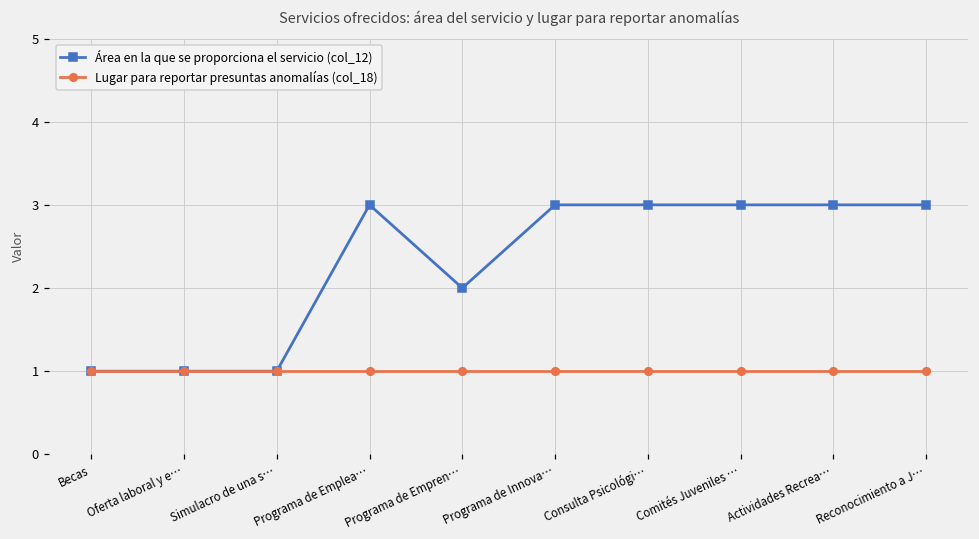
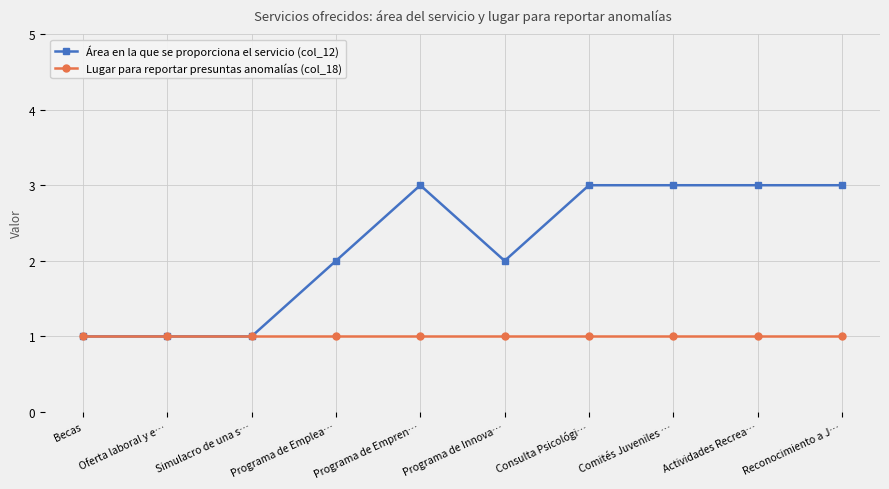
Área en la que se proporciona el servicio (col_12), Programa de Emplea…: 3 -> 2
Área en la que se proporciona el servicio (col_12), Programa de Empren…: 2 -> 3
Área en la que se proporciona el servicio (col_12), Programa de Innova…: 3 -> 2
